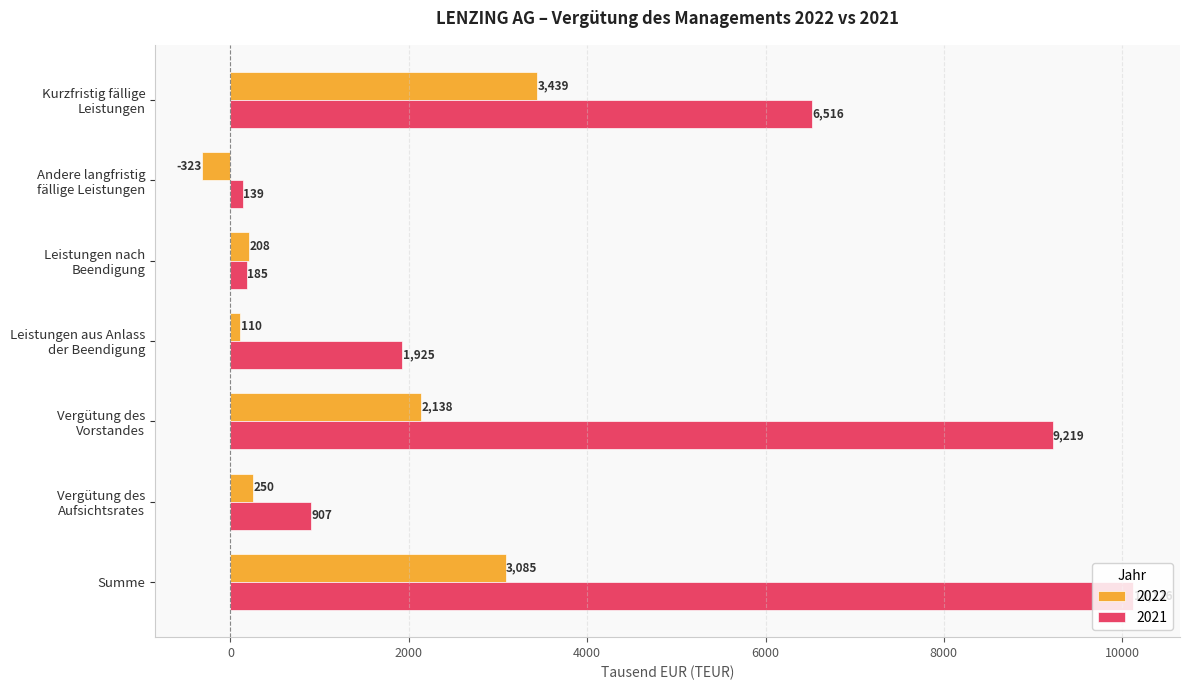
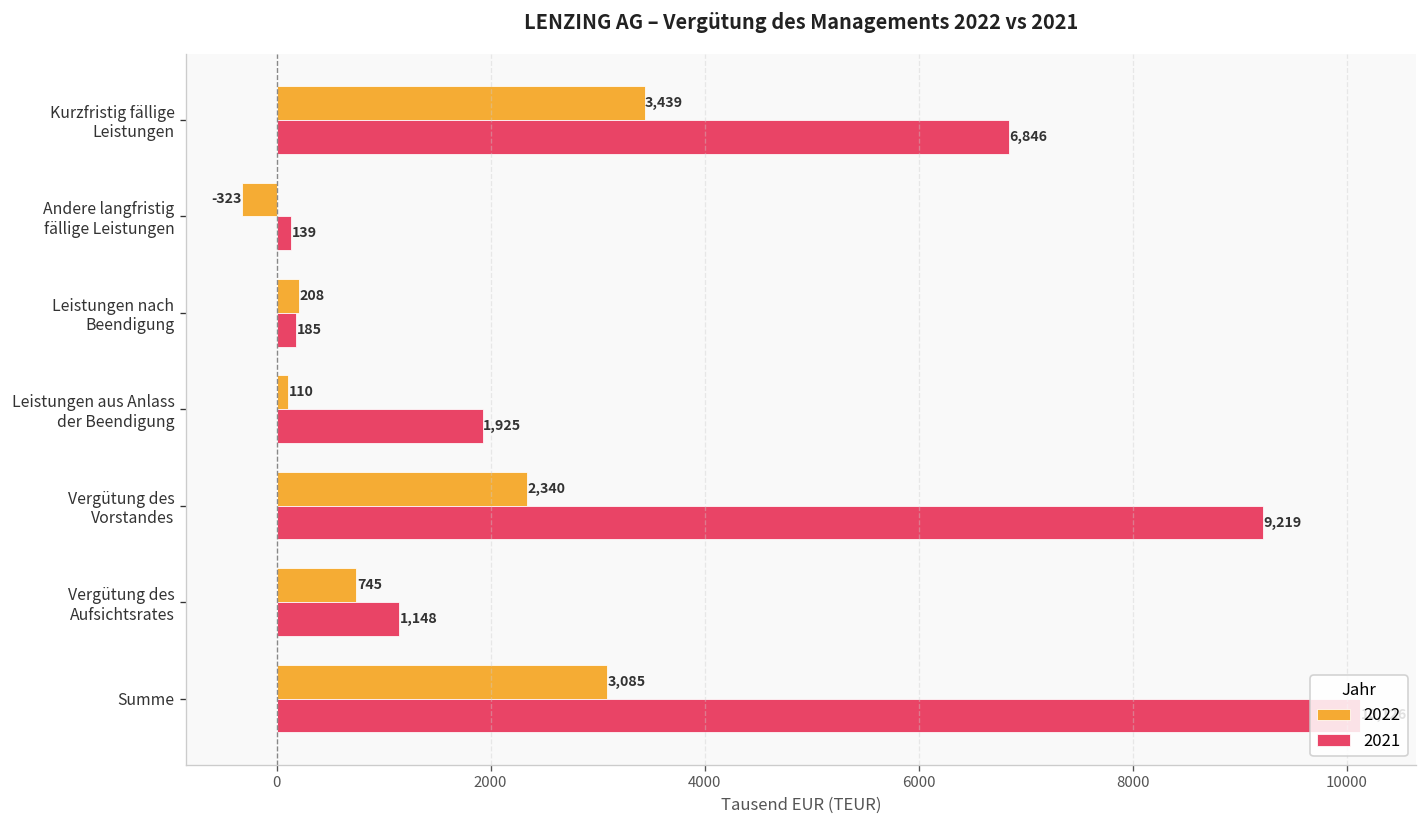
2021, Kurzfristig fällige Leistungen: 6,516 -> 6,846
2022, Vergütung des Vorstandes: 2,138 -> 2,340
2022, Vergütung des Aufsichtsrates: 250 -> 745
2021, Vergütung des Aufsichtsrates: 907 -> 1,148
